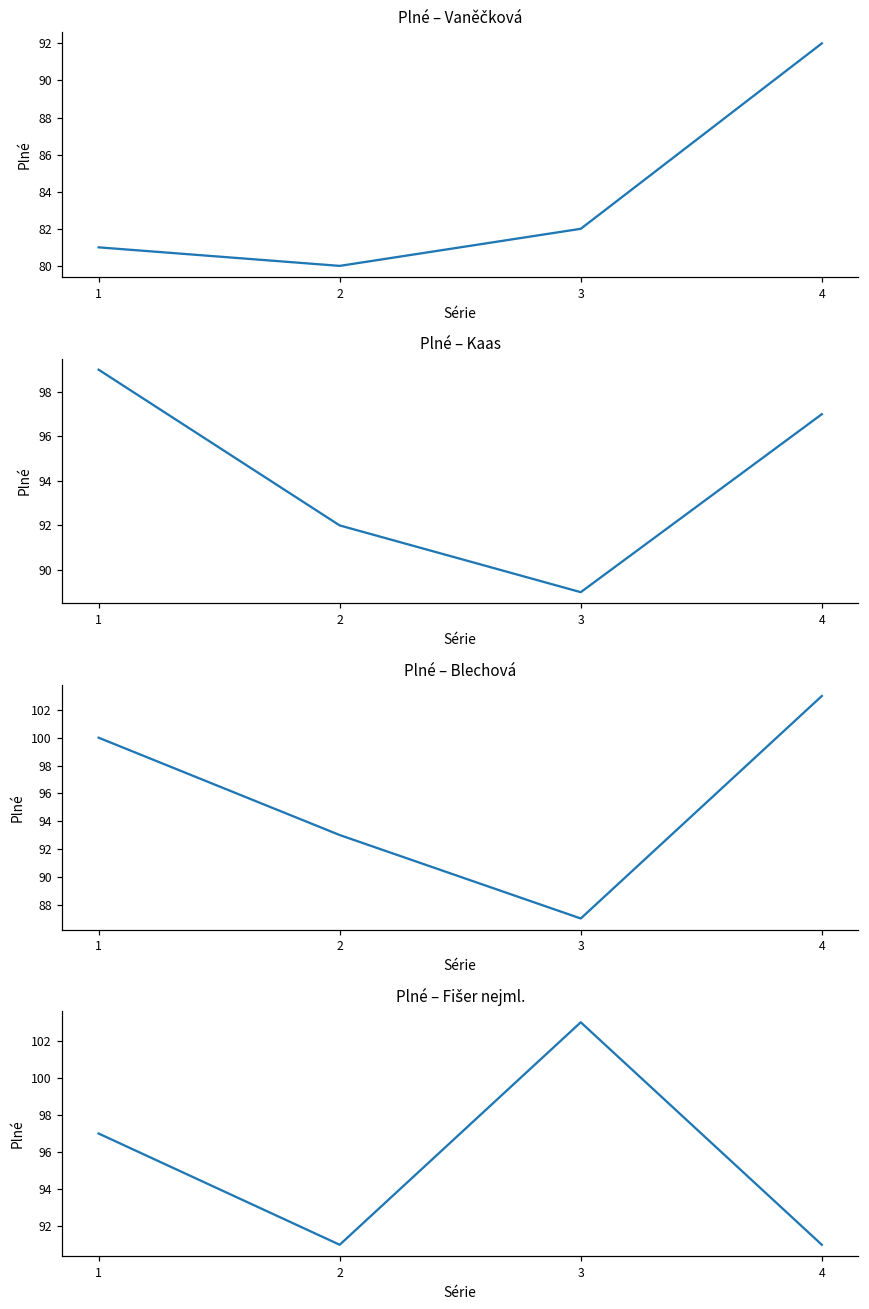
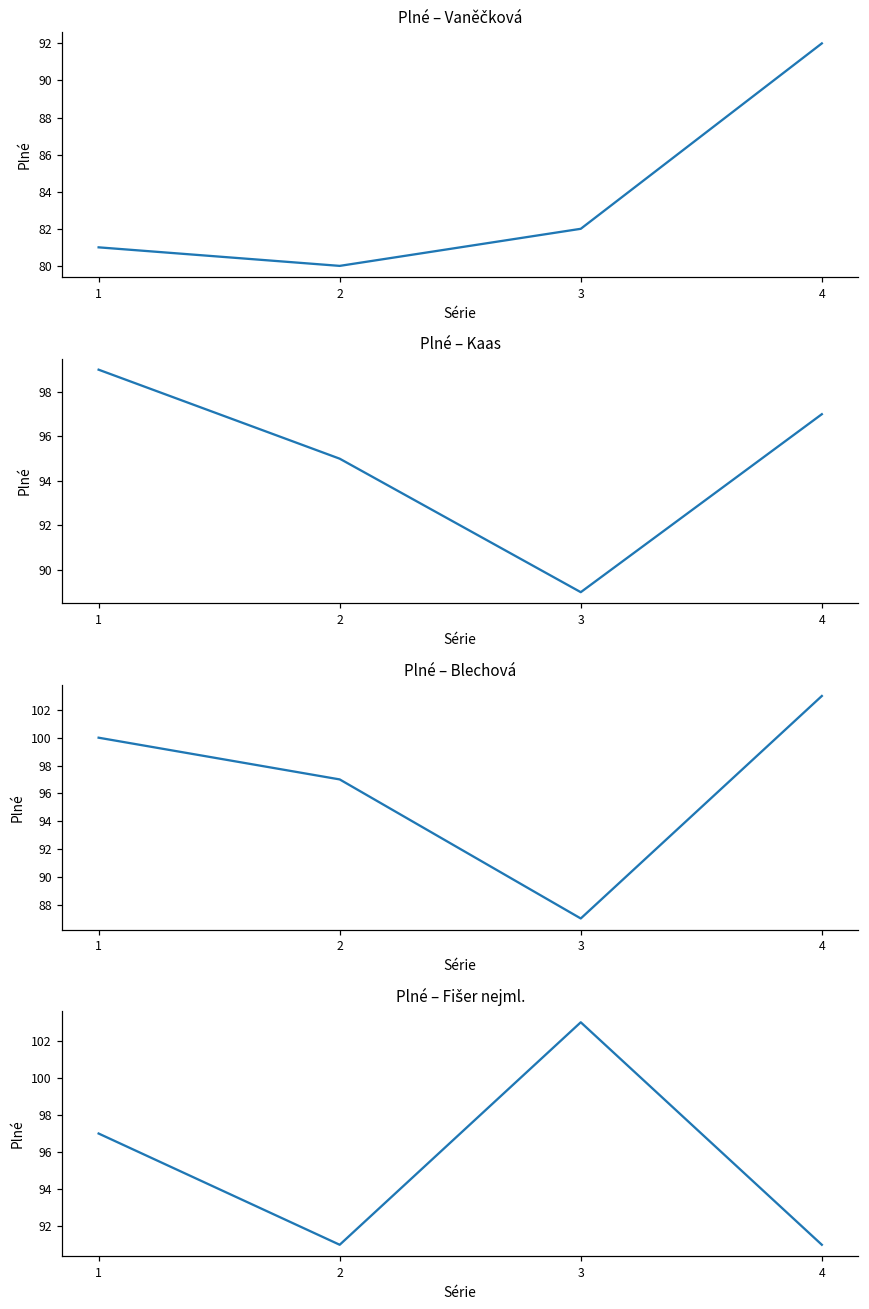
Plné – Kaas, 2: 92 -> 95
Plné – Blechová, 2: 93 -> 97
